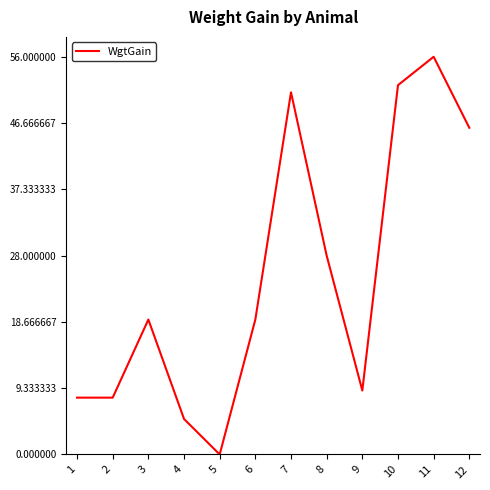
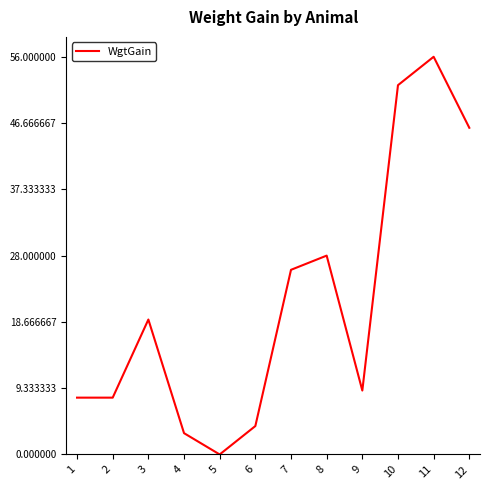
4: 5 -> 3
6: 19 -> 4
7: 51 -> 26
